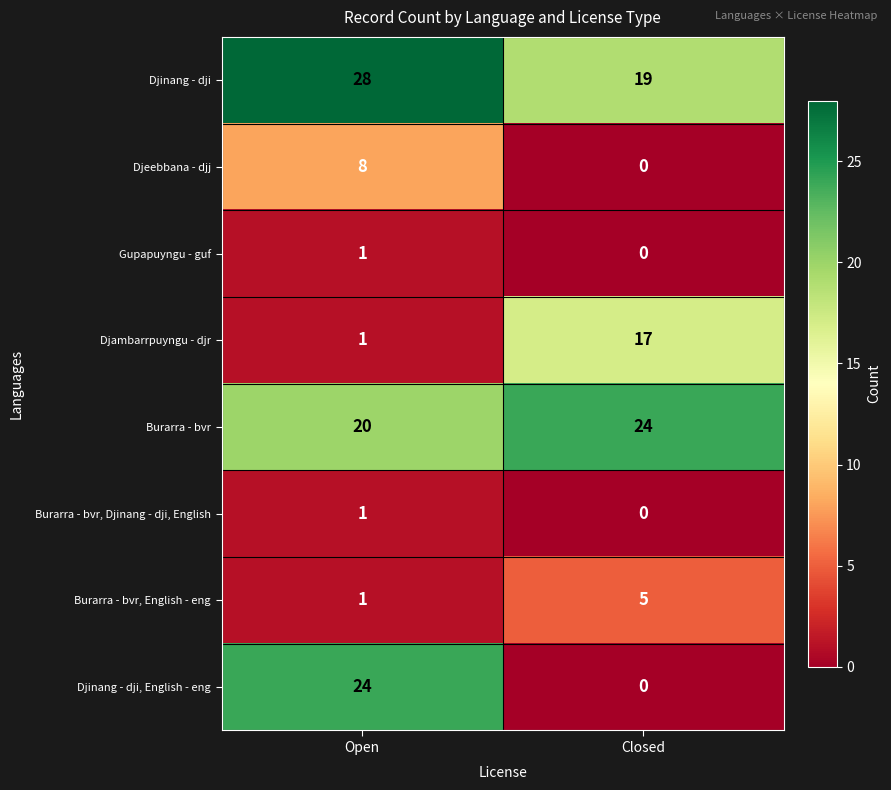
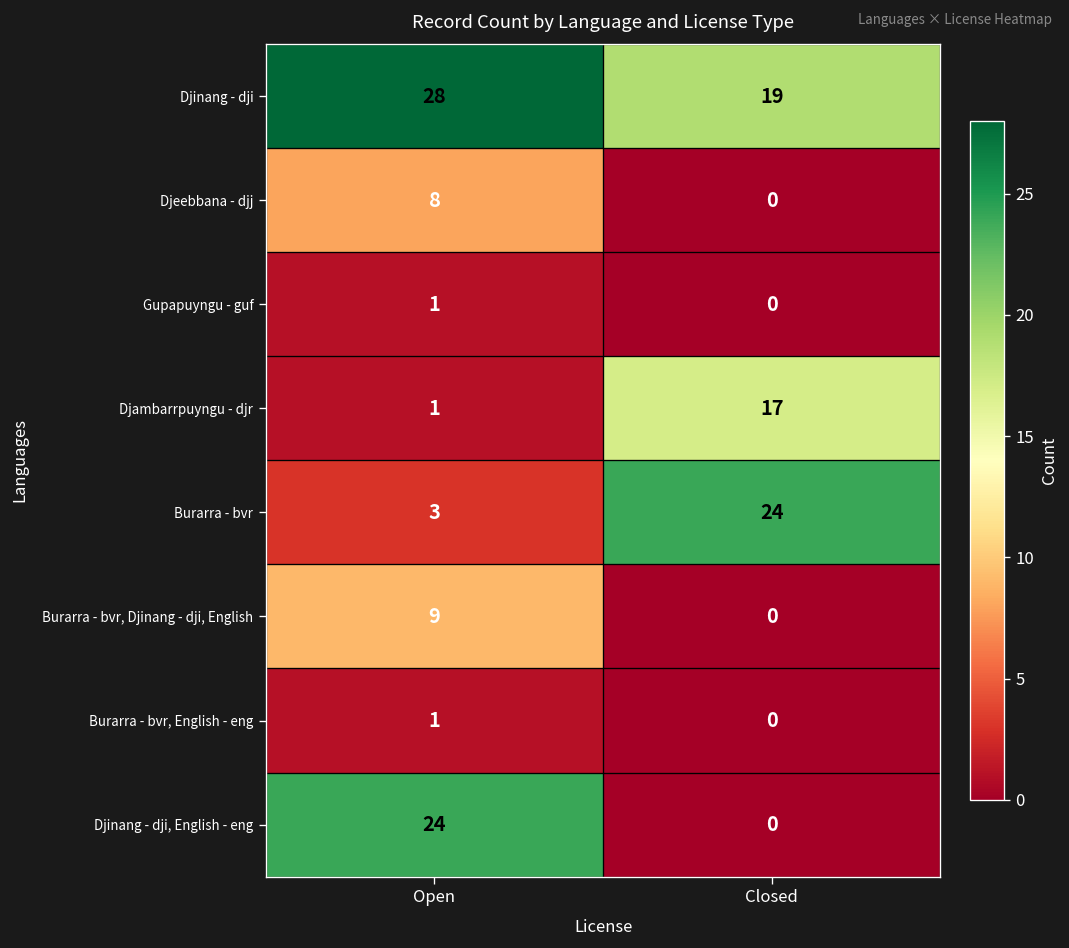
Burarra - bvr, Open: 20 -> 3
Burarra - bvr, Djinang - dji, English, Open: 1 -> 9
Burarra - bvr, English - eng, Closed: 5 -> 0
